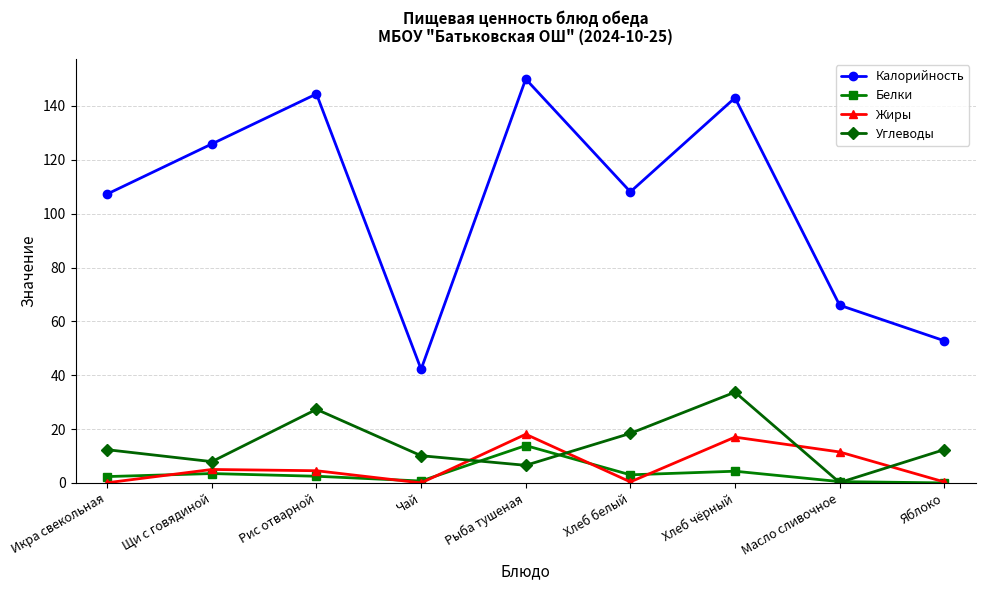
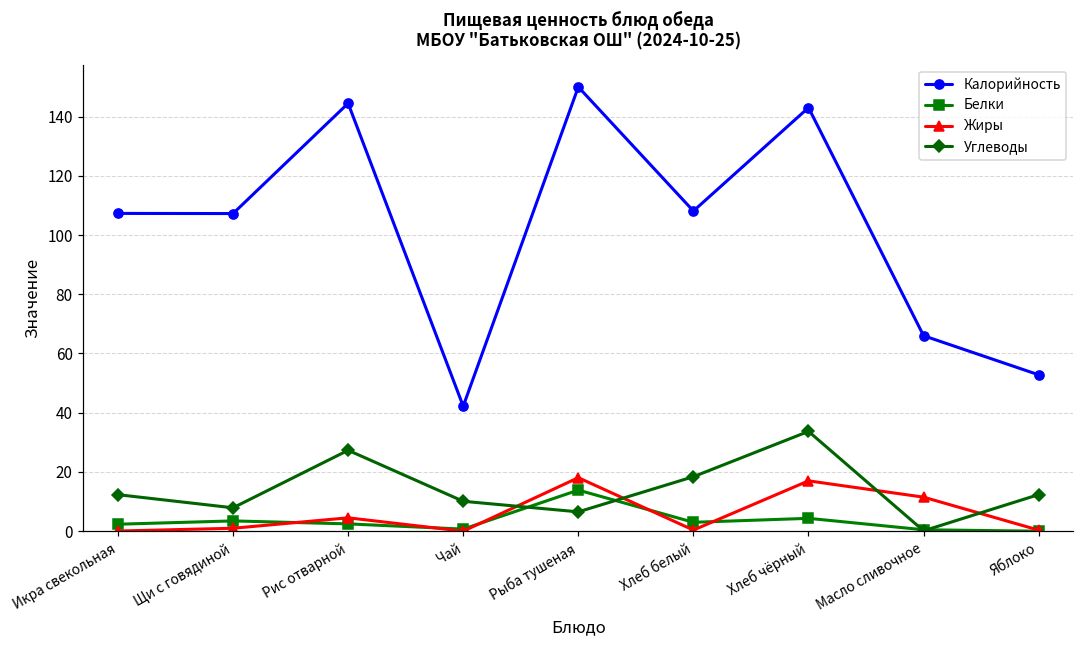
Калорийность, Щи с говядиной: 126 -> 107
Жиры, Щи с говядиной: 5 -> 1
